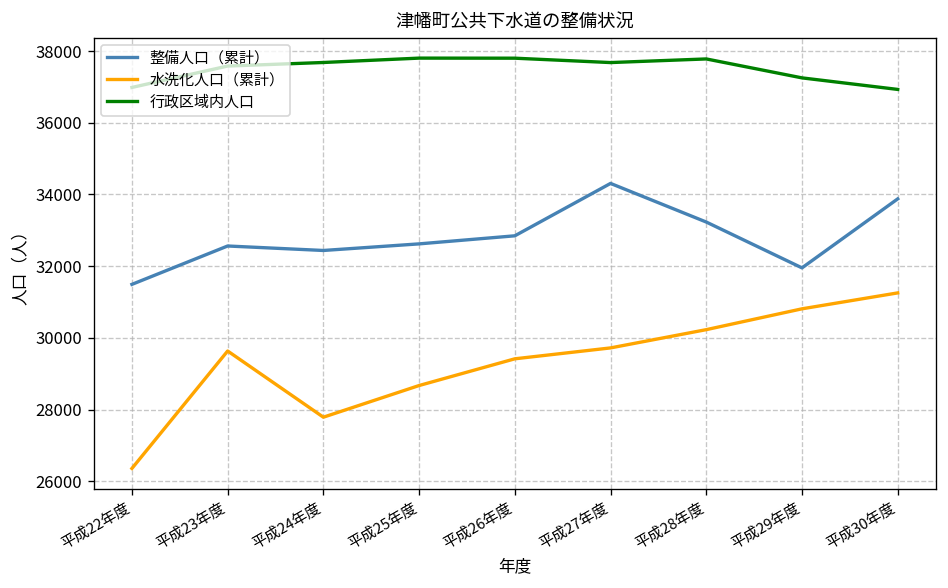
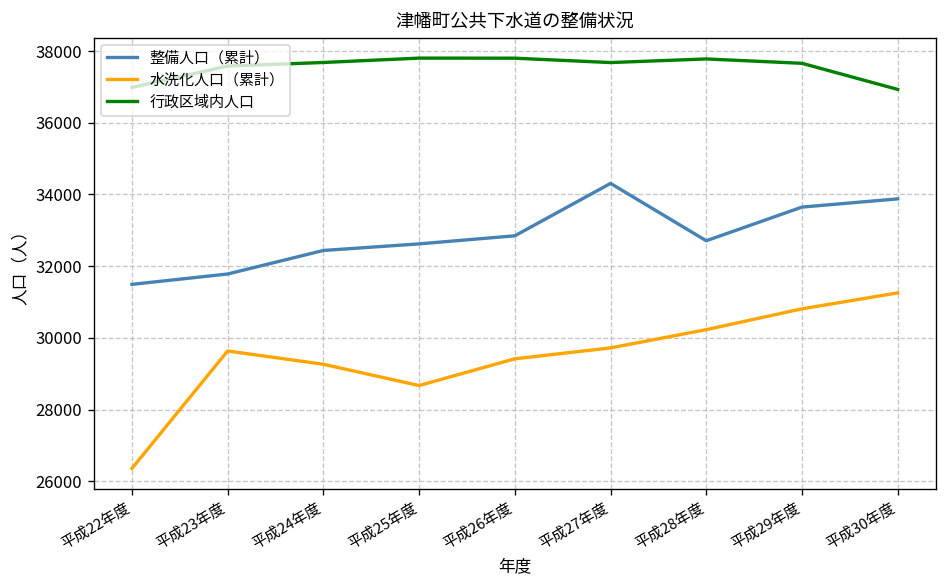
整備人口（累計）, 平成23年度: 32600 -> 31800
水洗化人口（累計）, 平成24年度: 27800 -> 29300
整備人口（累計）, 平成28年度: 33200 -> 32700
整備人口（累計）, 平成29年度: 32000 -> 33600
行政区域内人口, 平成29年度: 37300 -> 37700
